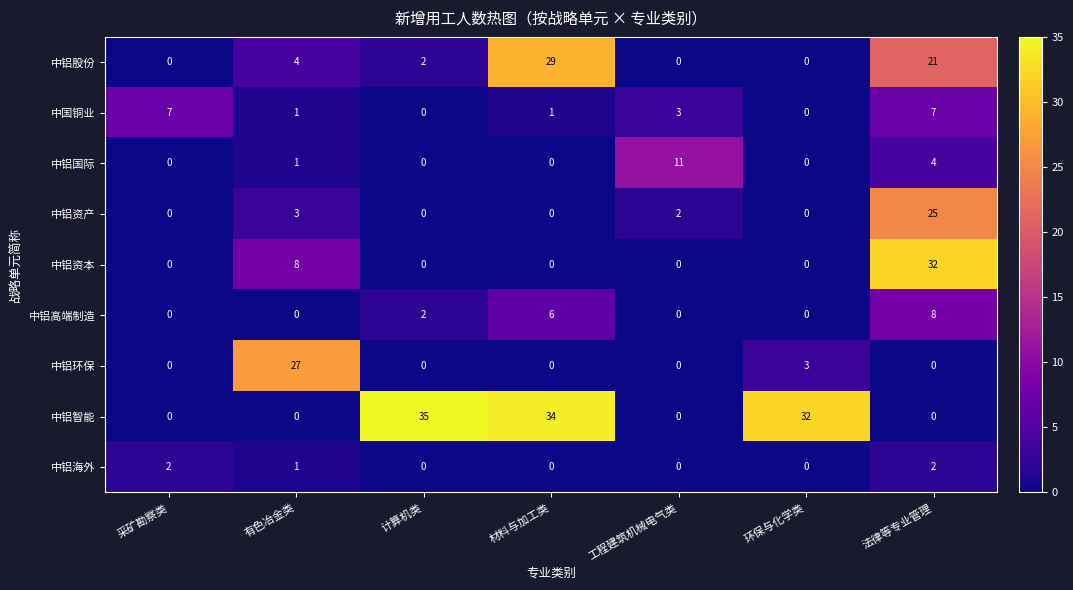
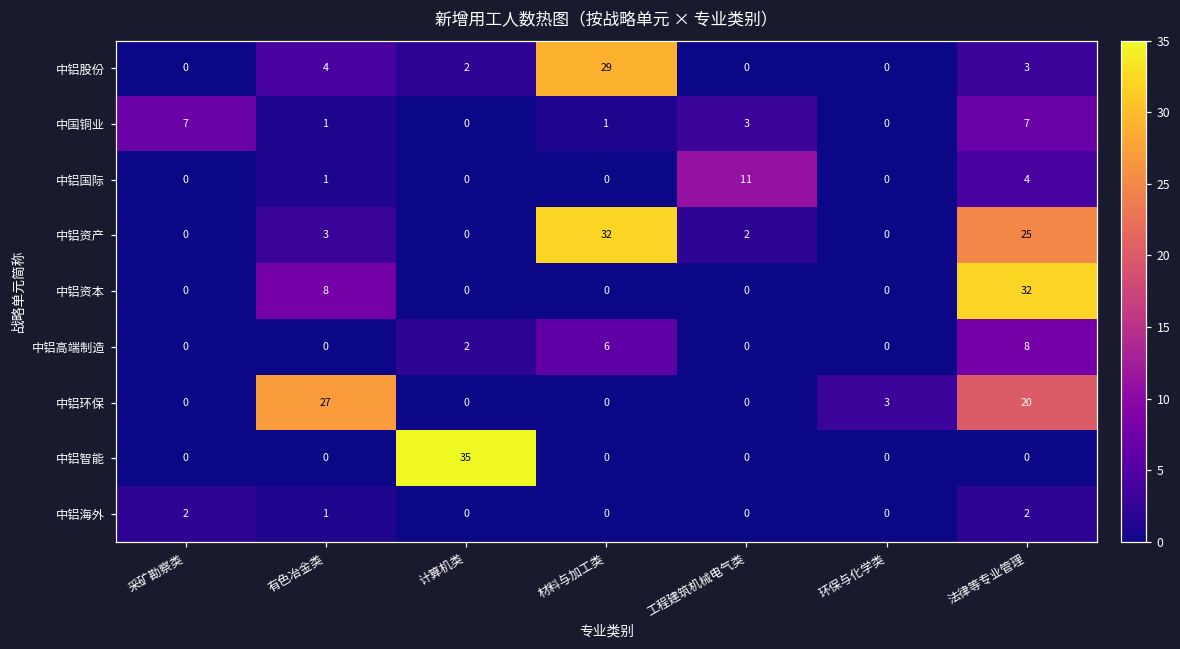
中铝股份, 法律等专业管理: 21 -> 3
中铝资产, 材料与加工类: 0 -> 32
中铝环保, 法律等专业管理: 0 -> 20
中铝智能, 材料与加工类: 34 -> 0
中铝智能, 环保与化学类: 32 -> 0
